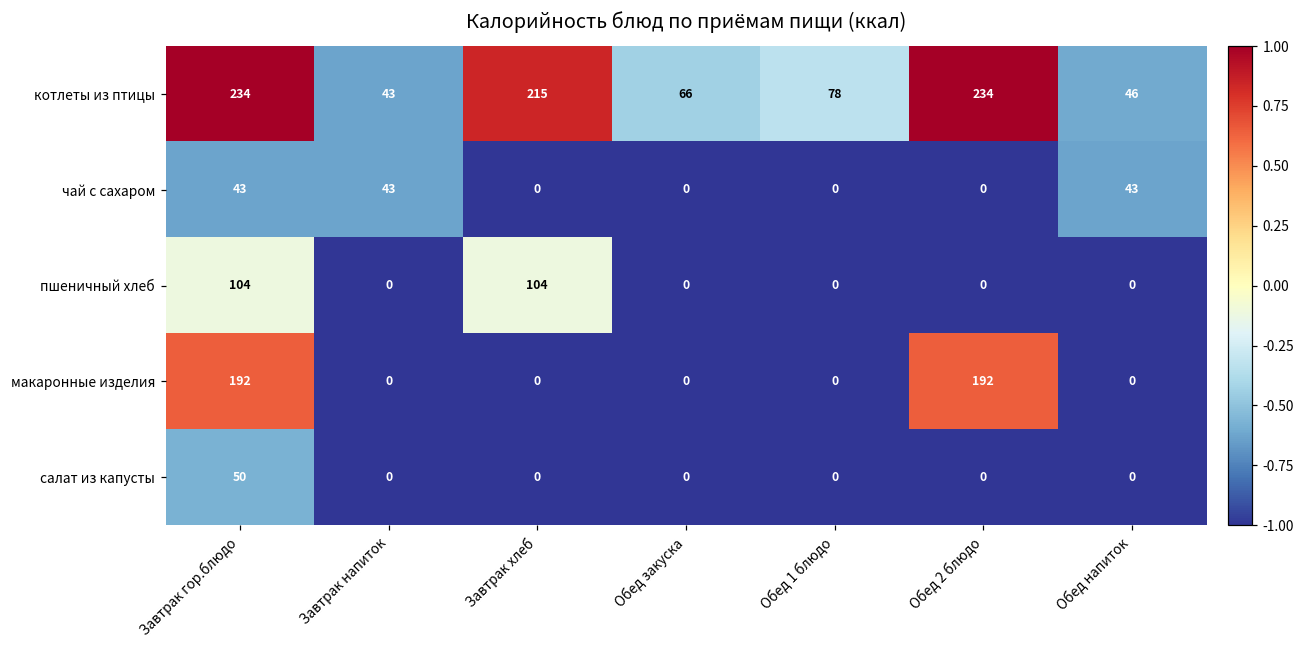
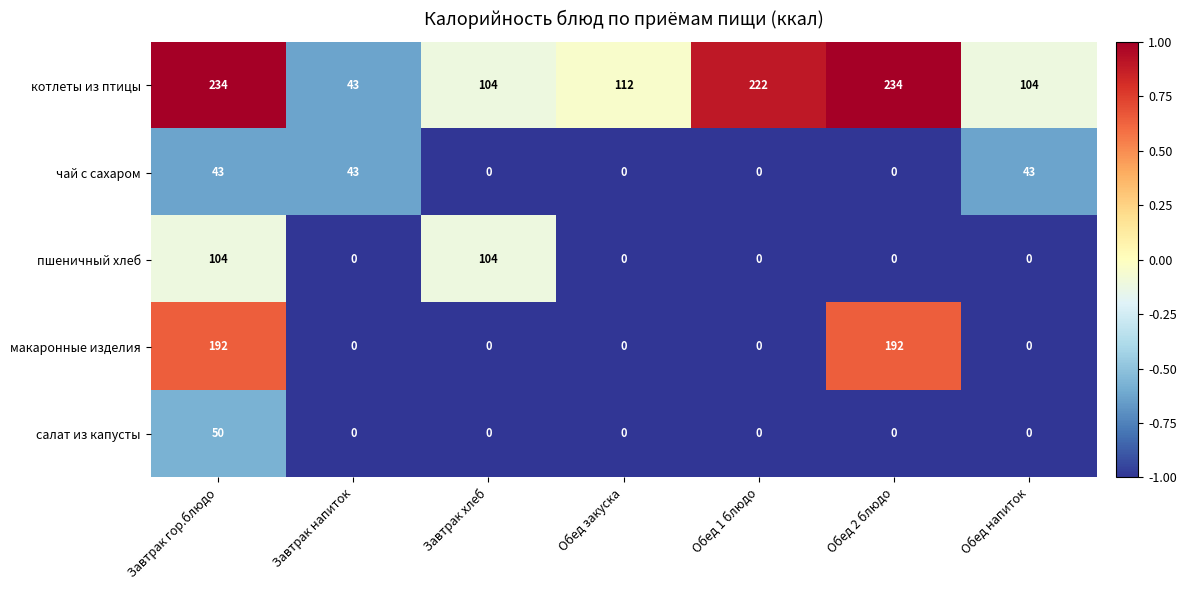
котлеты из птицы, Завтрак хлеб: 215 -> 104
котлеты из птицы, Обед закуска: 66 -> 112
котлеты из птицы, Обед 1 блюдо: 78 -> 222
котлеты из птицы, Обед напиток: 46 -> 104
